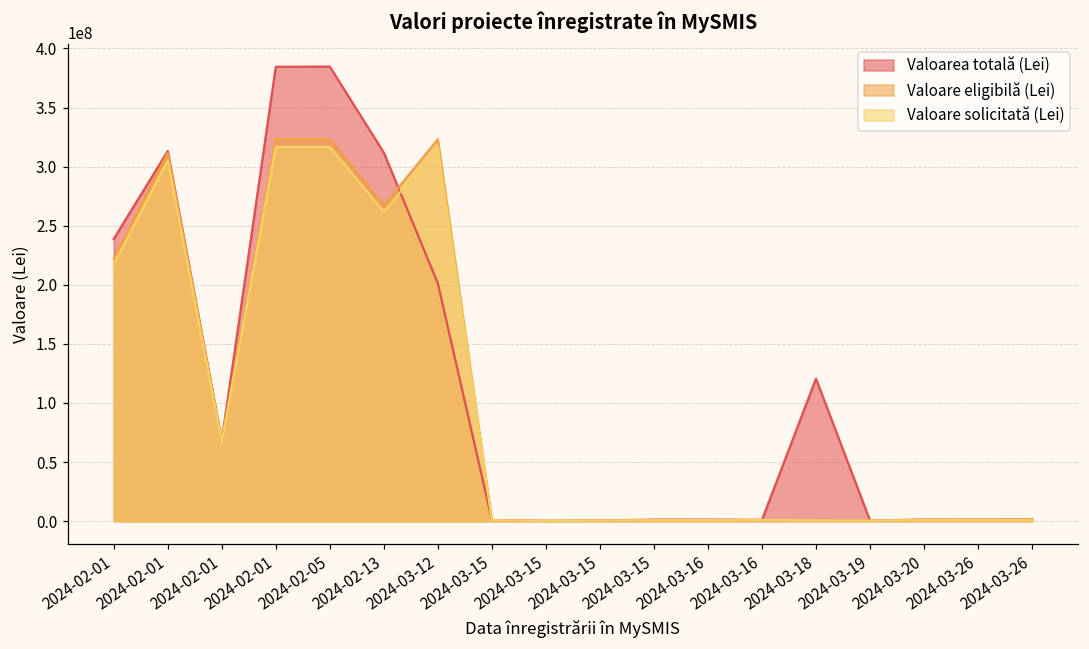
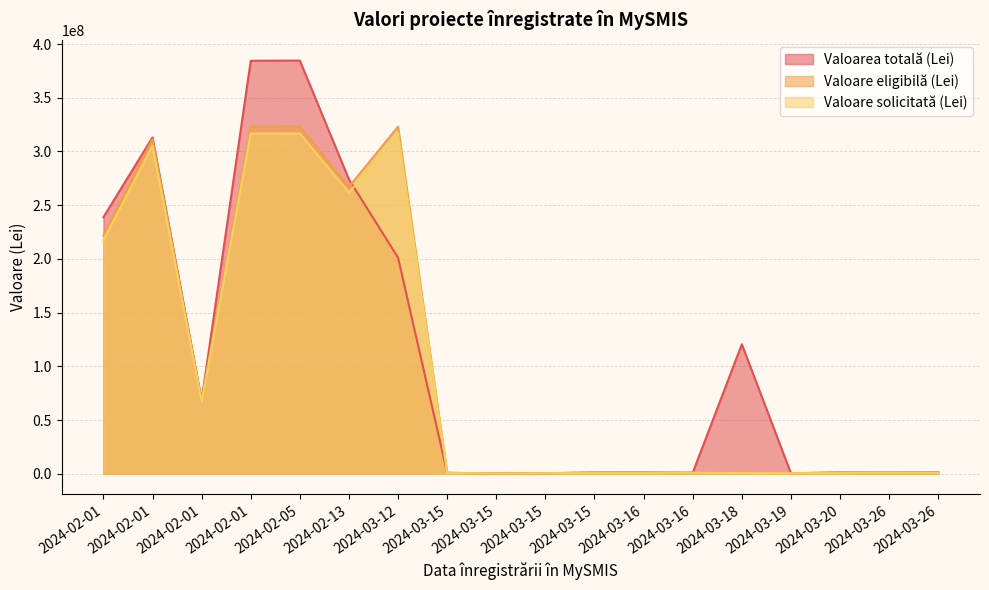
Valoarea totală (Lei), 2024-02-13: 312000000 -> 274000000
